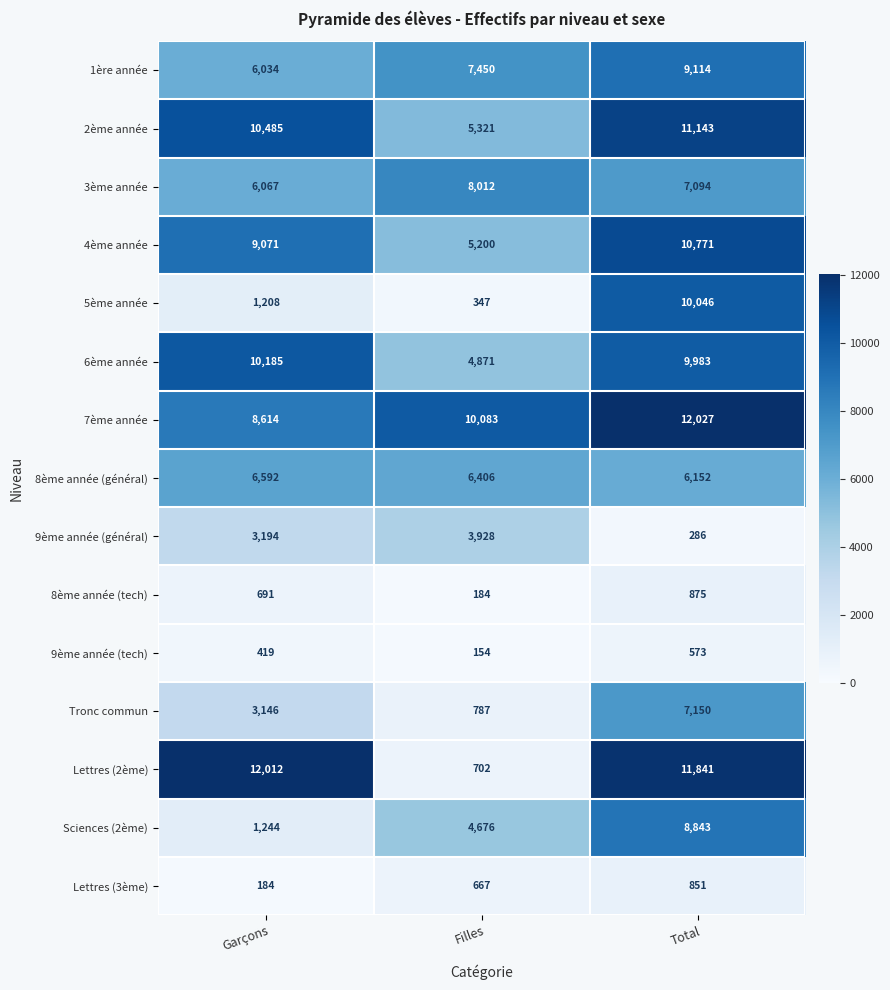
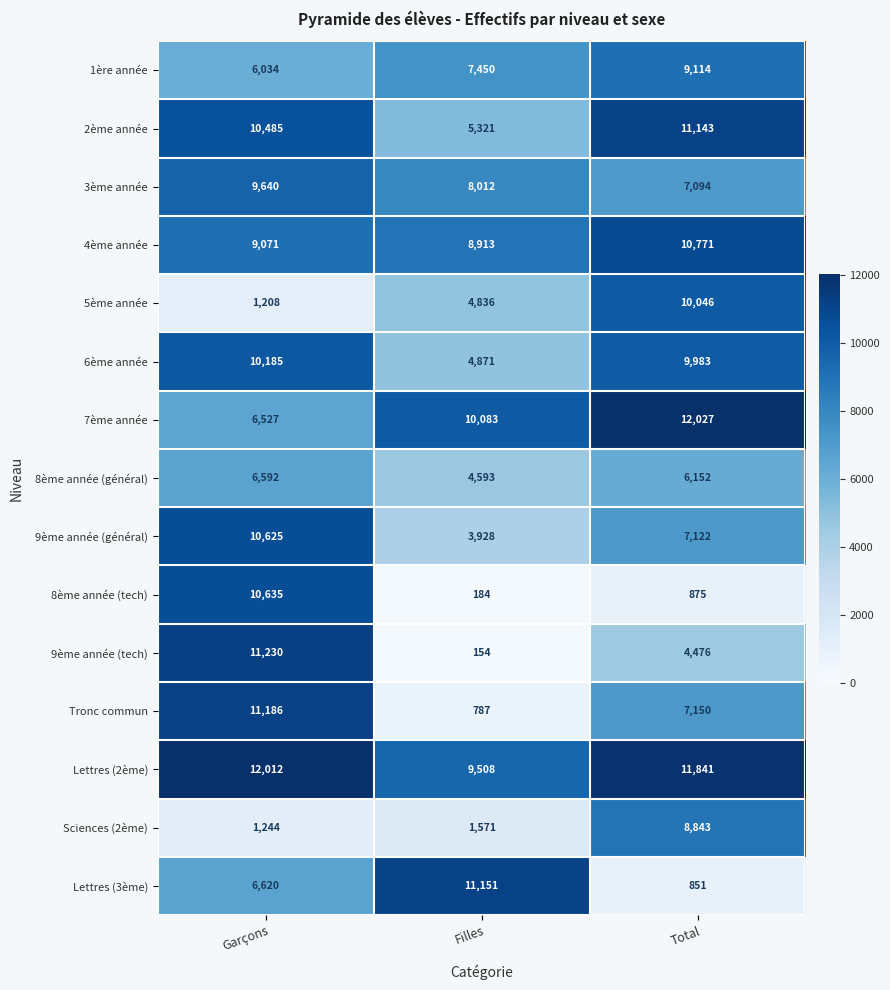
3ème année, Garçons: 6,067 -> 9,640
4ème année, Filles: 5,200 -> 8,913
5ème année, Filles: 347 -> 4,836
7ème année, Garçons: 8,614 -> 6,527
8ème année (général), Filles: 6,406 -> 4,593
9ème année (général), Garçons: 3,194 -> 10,625
9ème année (général), Total: 286 -> 7,122
8ème année (tech), Garçons: 691 -> 10,635
9ème année (tech), Garçons: 419 -> 11,230
9ème année (tech), Total: 573 -> 4,476
Tronc commun, Garçons: 3,146 -> 11,186
Lettres (2ème), Filles: 702 -> 9,508
Sciences (2ème), Filles: 4,676 -> 1,571
Lettres (3ème), Garçons: 184 -> 6,620
Lettres (3ème), Filles: 667 -> 11,151
